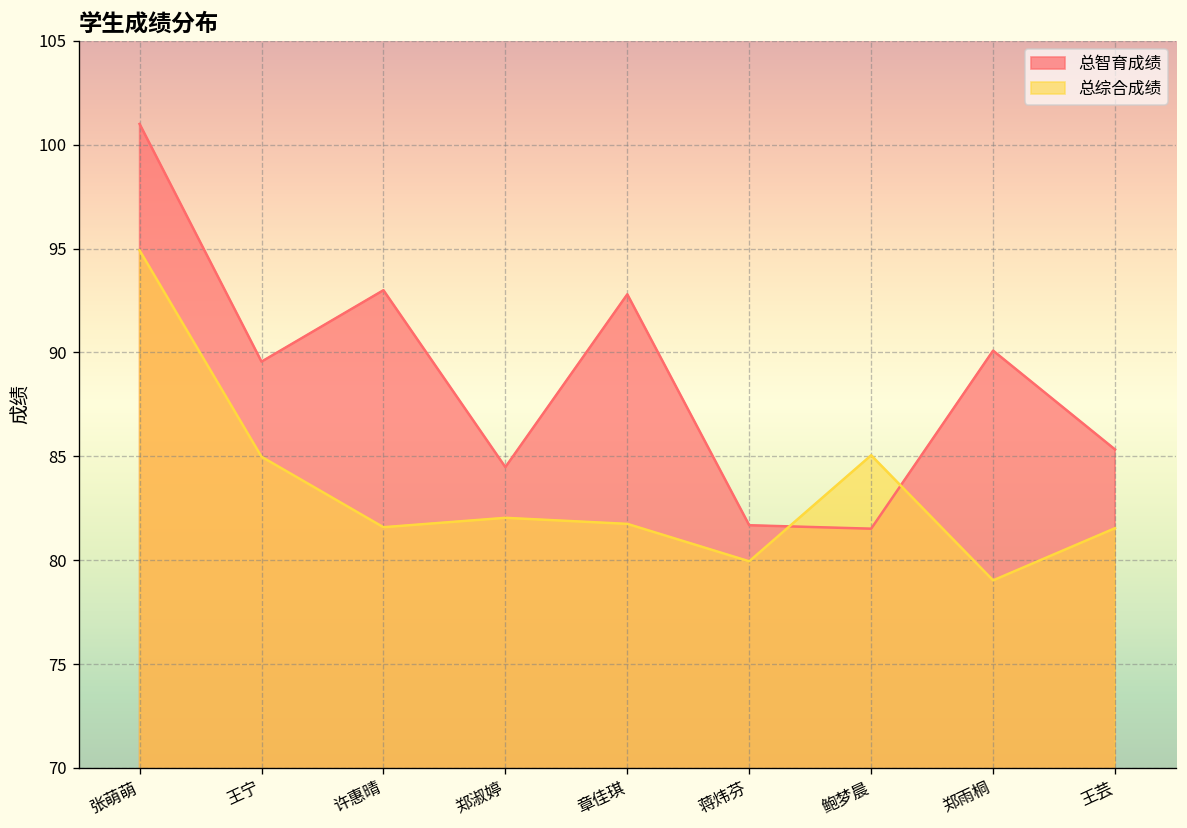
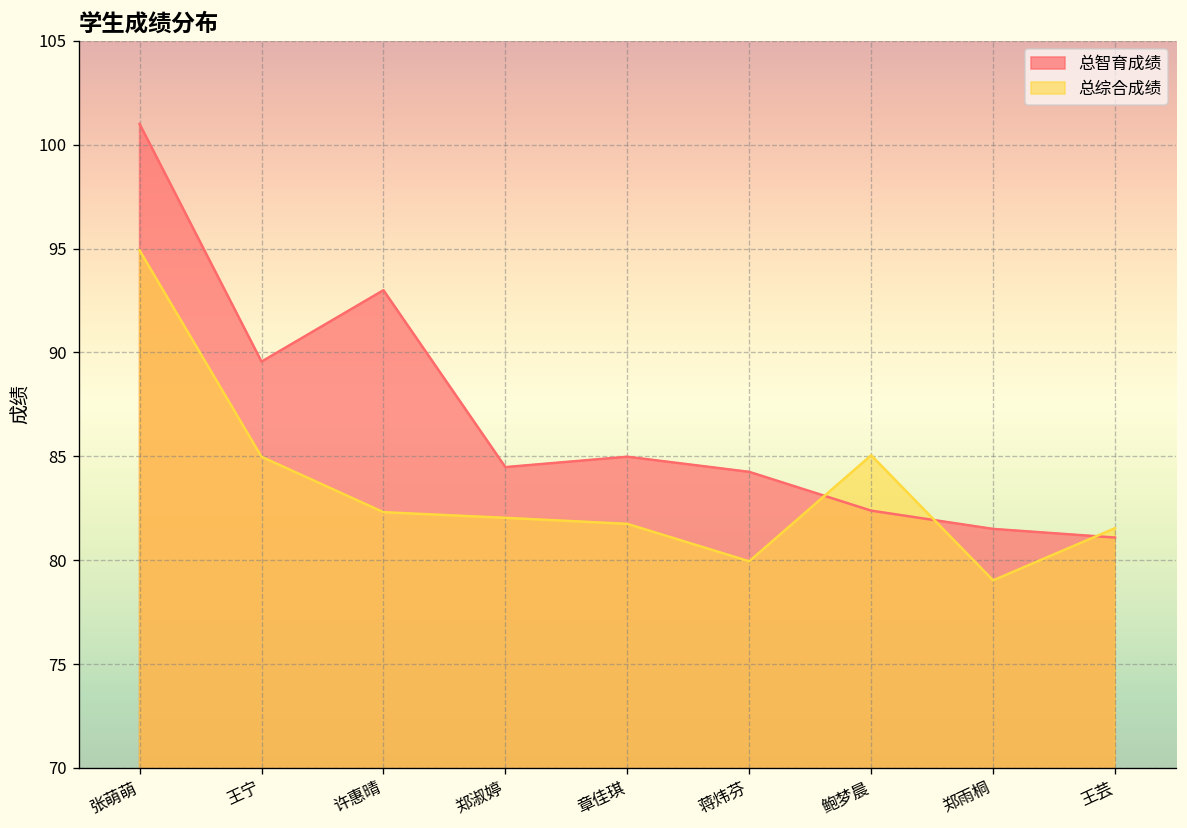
总综合成绩, 许惠晴: 81.6 -> 82.3
总智育成绩, 章佳琪: 92.8 -> 85.0
总智育成绩, 蒋炜芬: 81.7 -> 84.3
总智育成绩, 鲍梦晨: 81.5 -> 82.4
总智育成绩, 郑雨桐: 90.1 -> 81.5
总智育成绩, 王芸: 85.3 -> 81.1
